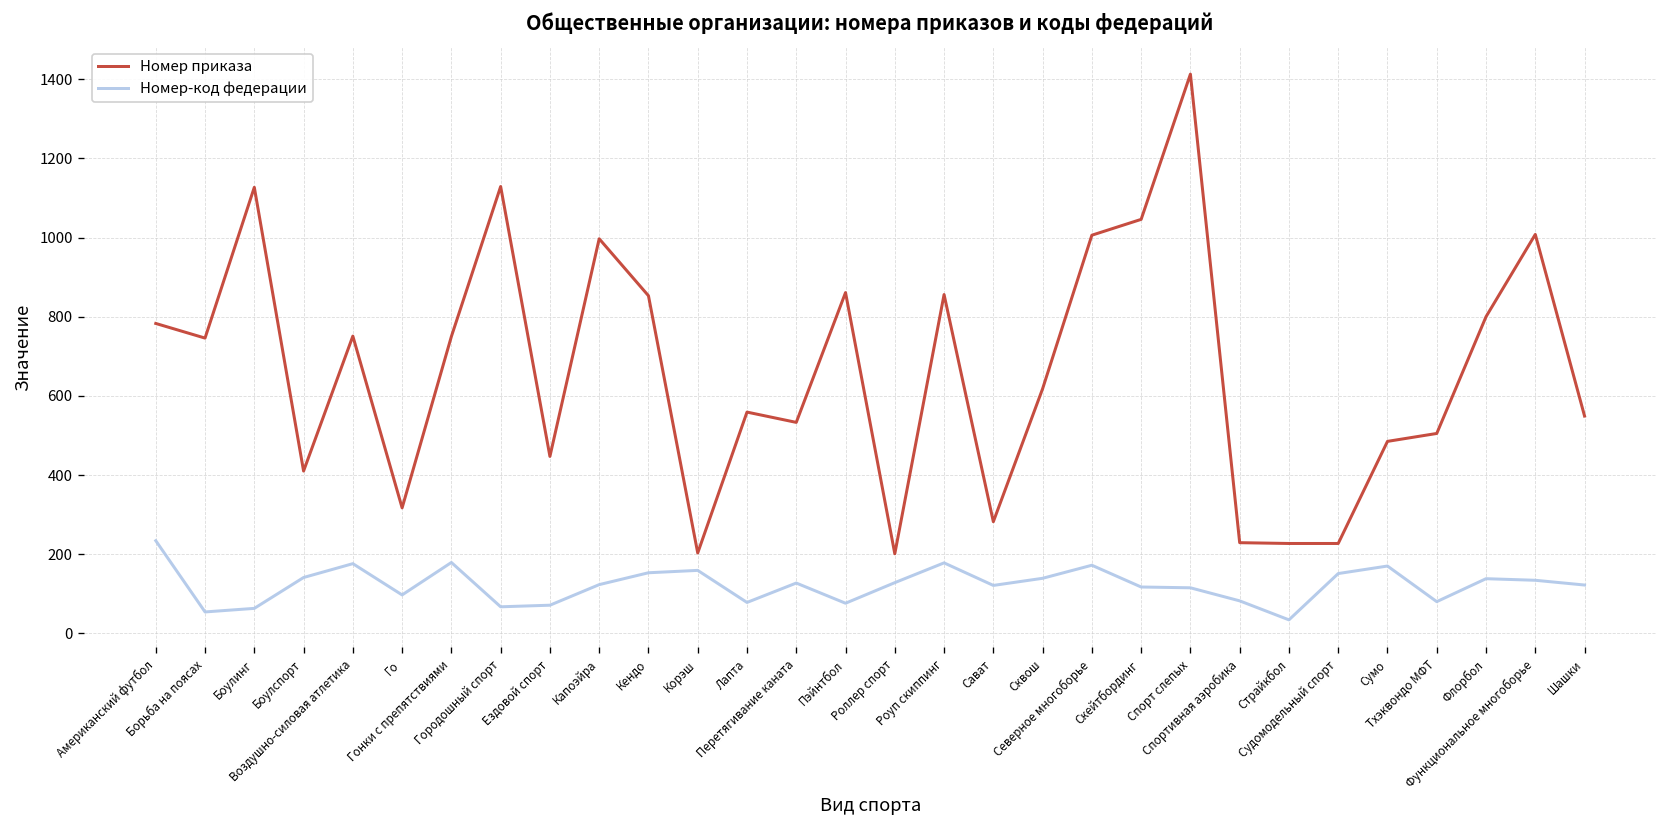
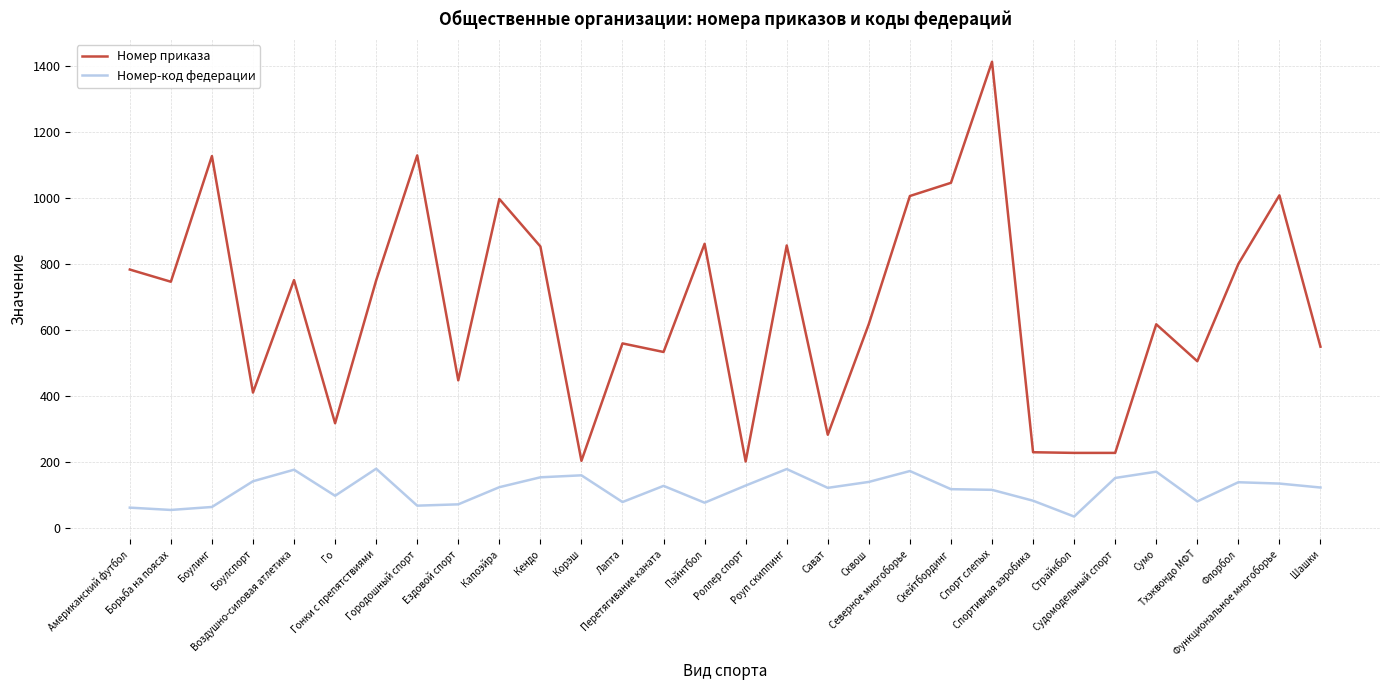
Номер-код федерации, Американский футбол: 230 -> 60
Номер приказа, Сумо: 490 -> 620
